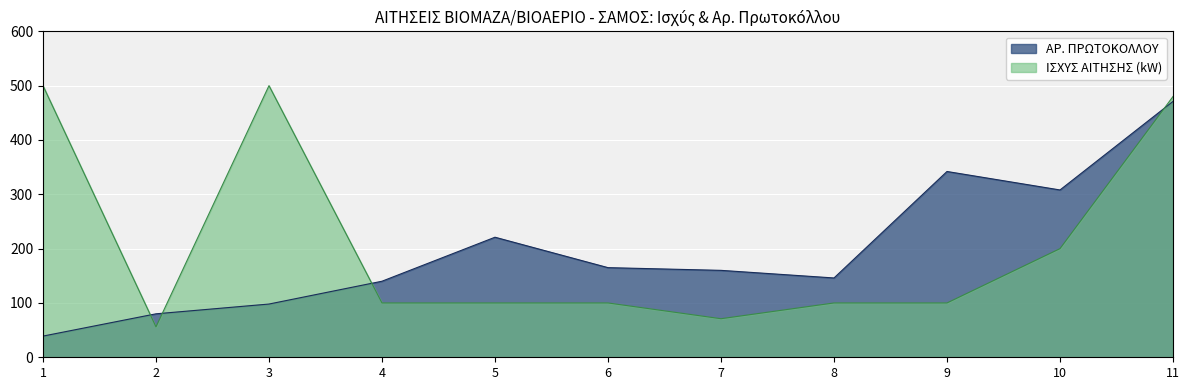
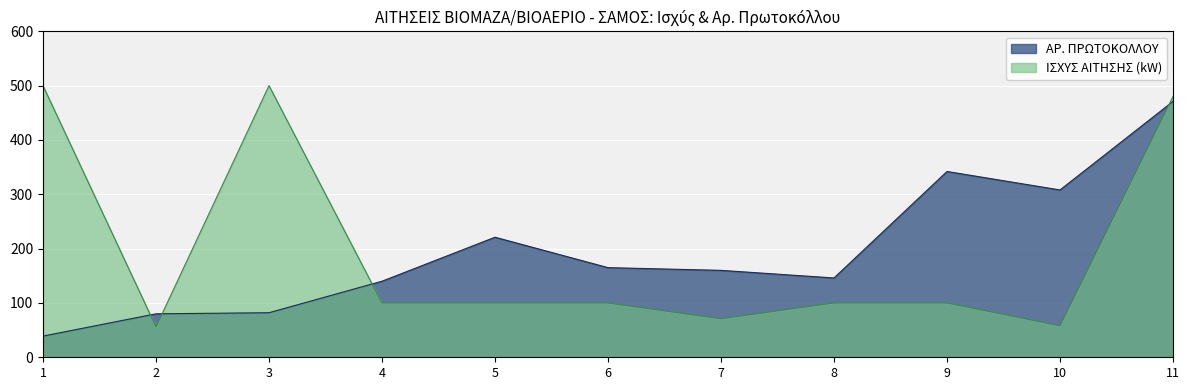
ΑΡ. ΠΡΩΤΟΚΟΛΛΟΥ, 3: 100 -> 80
ΙΣΧΥΣ ΑΙΤΗΣΗΣ (kW), 10: 200 -> 60
